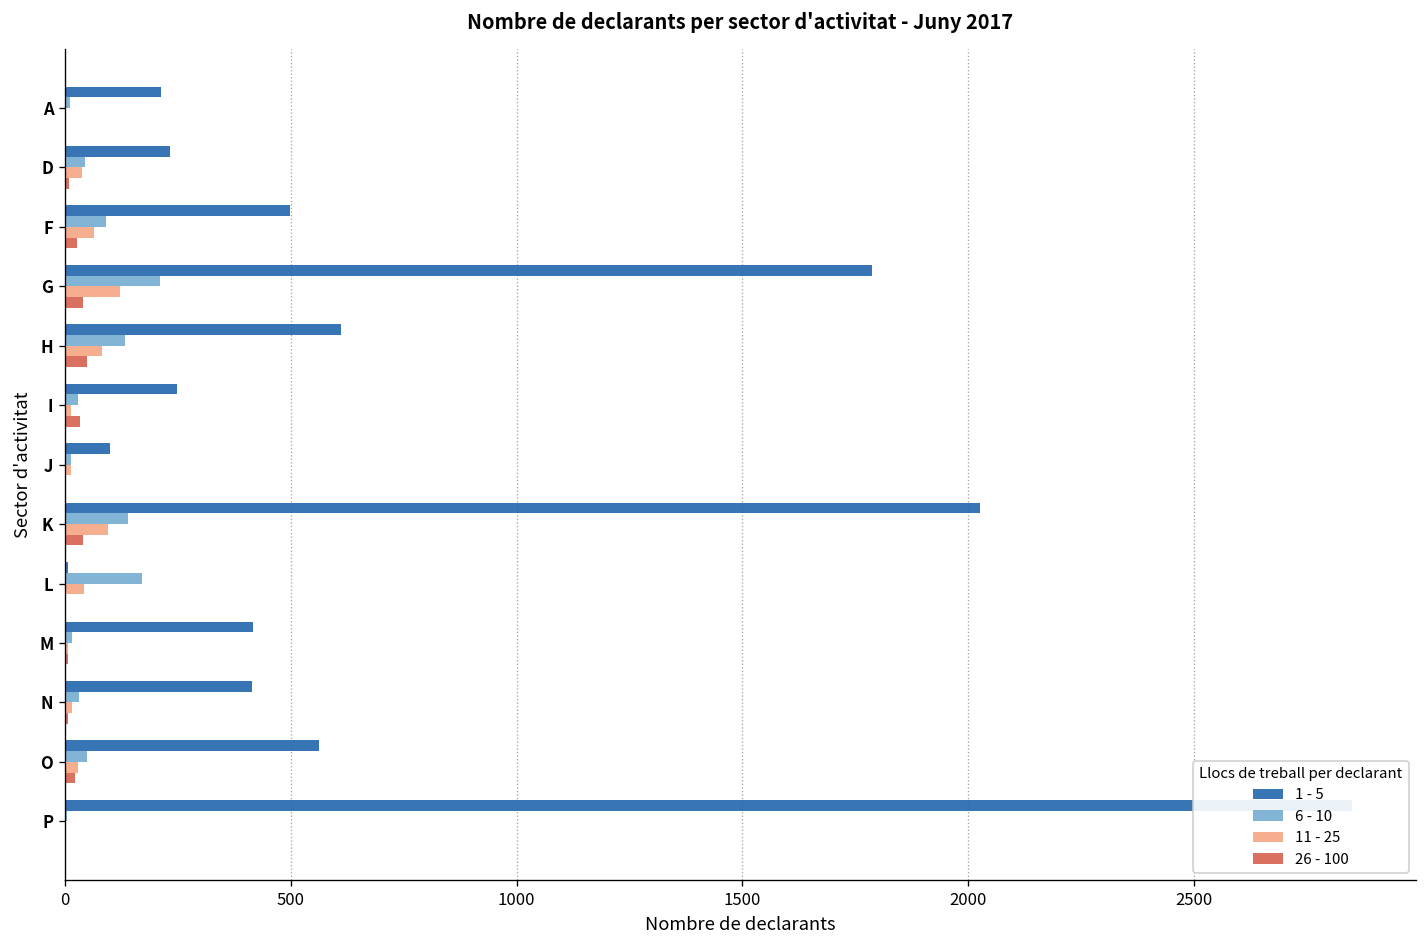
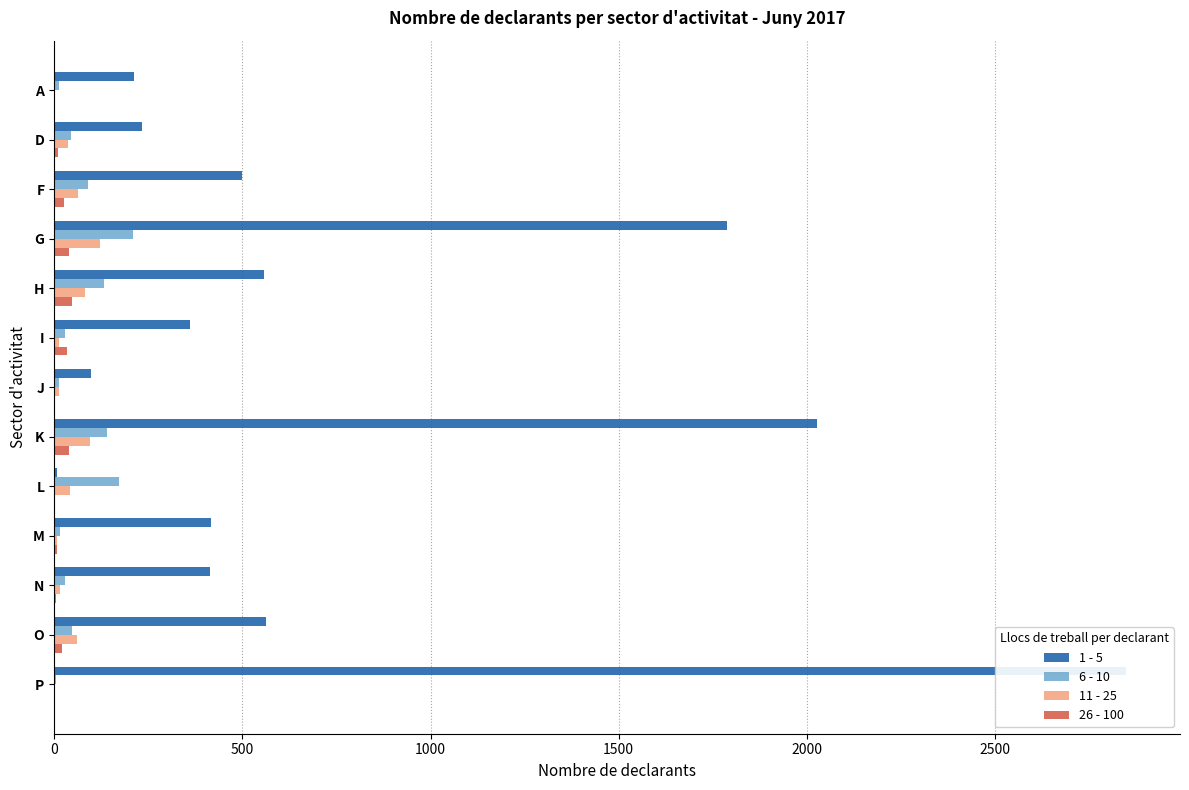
1 - 5, H: 610 -> 560
1 - 5, I: 250 -> 360
11 - 25, O: 30 -> 60
